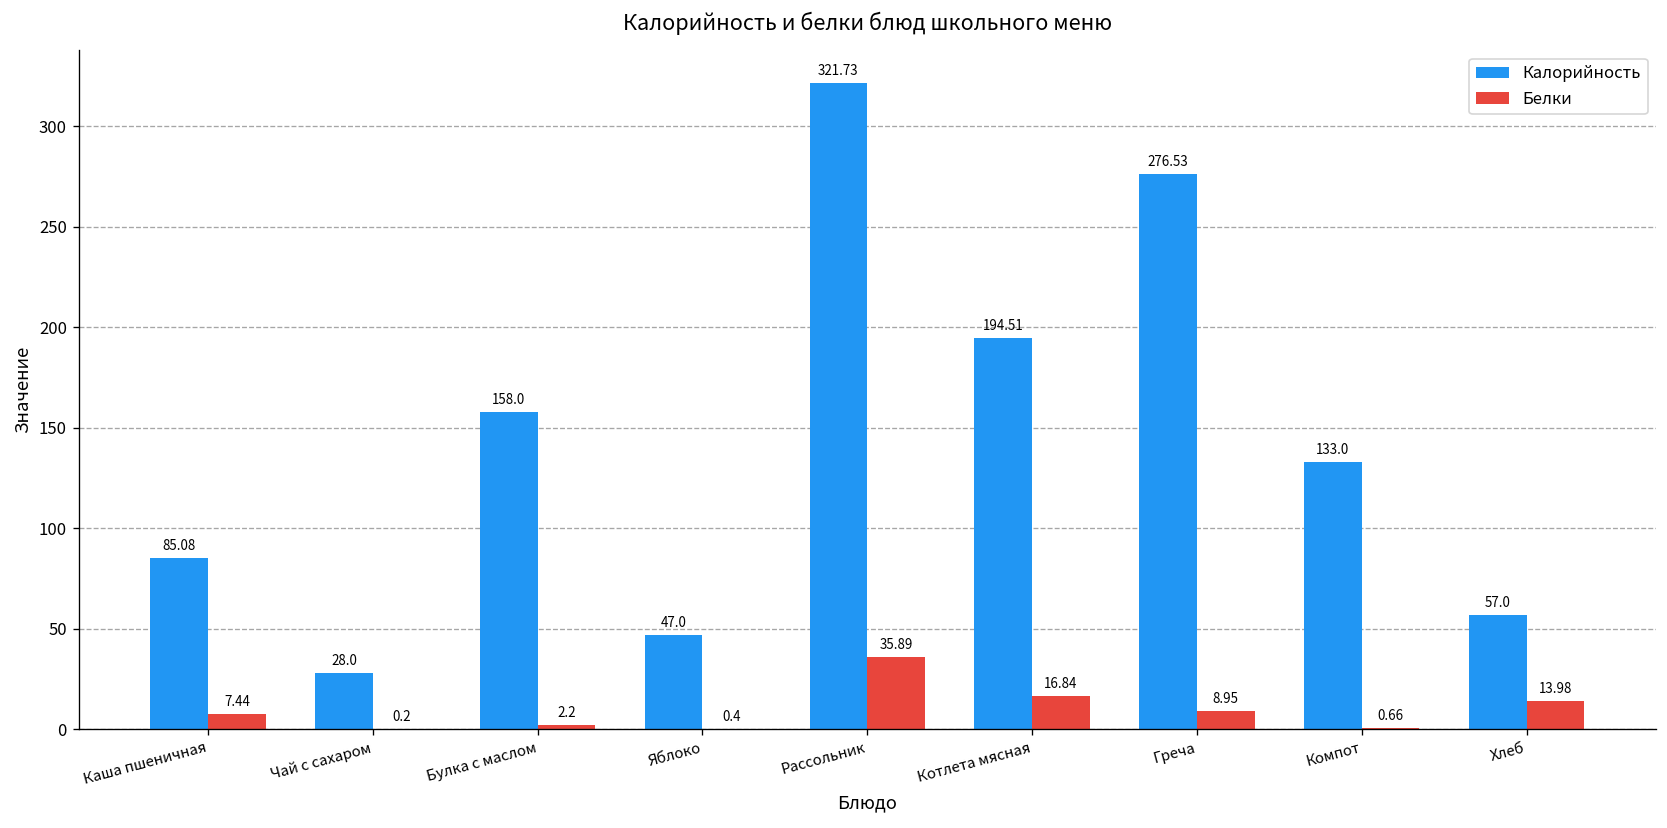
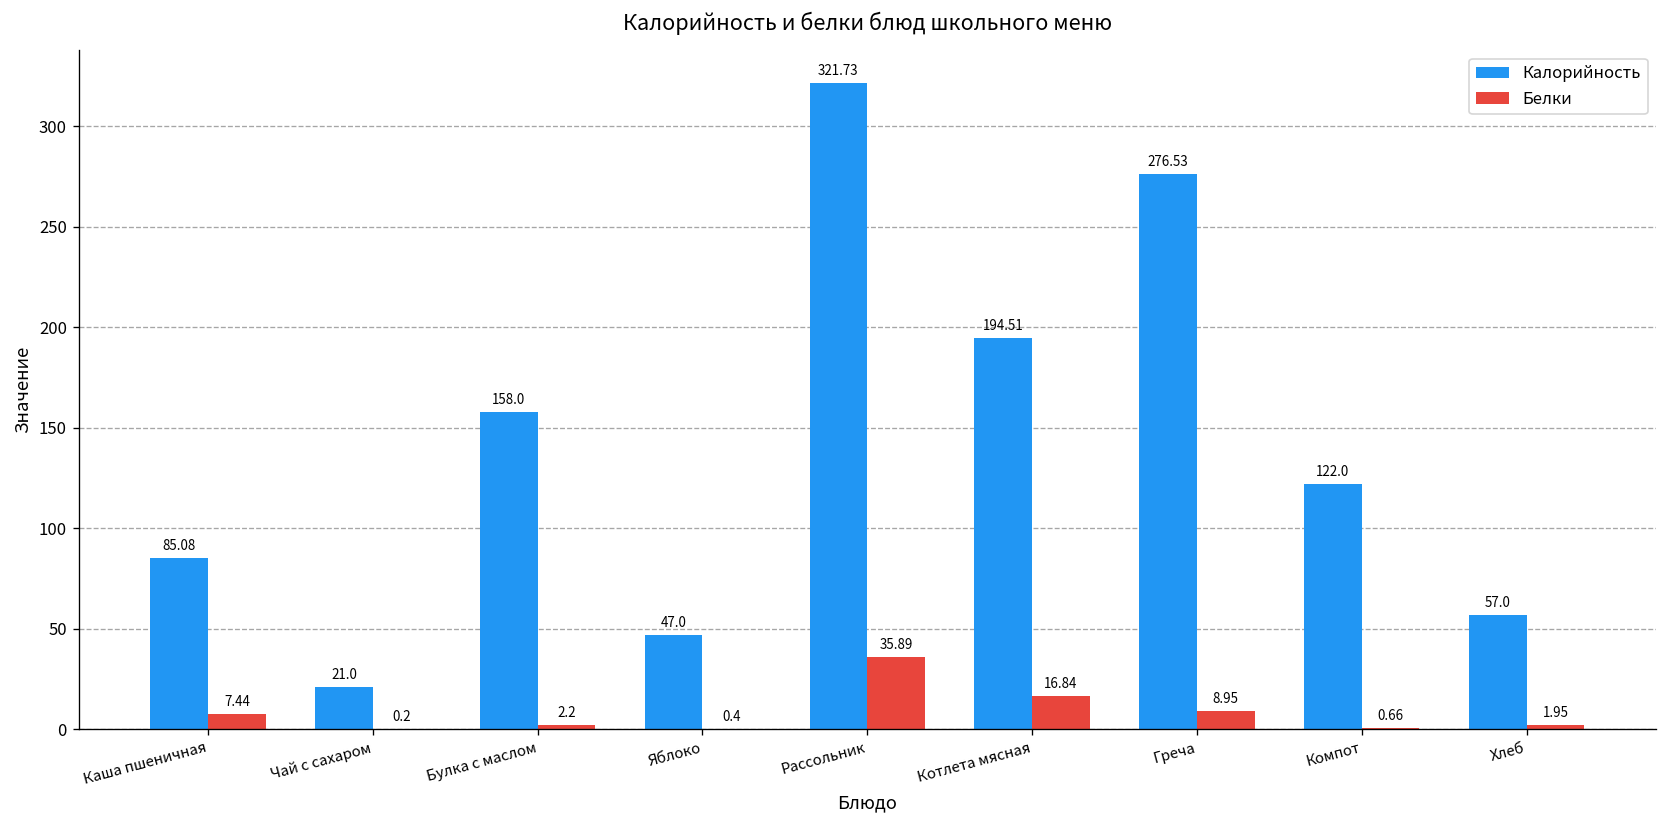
Калорийность, Чай с сахаром: 28.0 -> 21.0
Калорийность, Компот: 133.0 -> 122.0
Белки, Хлеб: 13.98 -> 1.95
